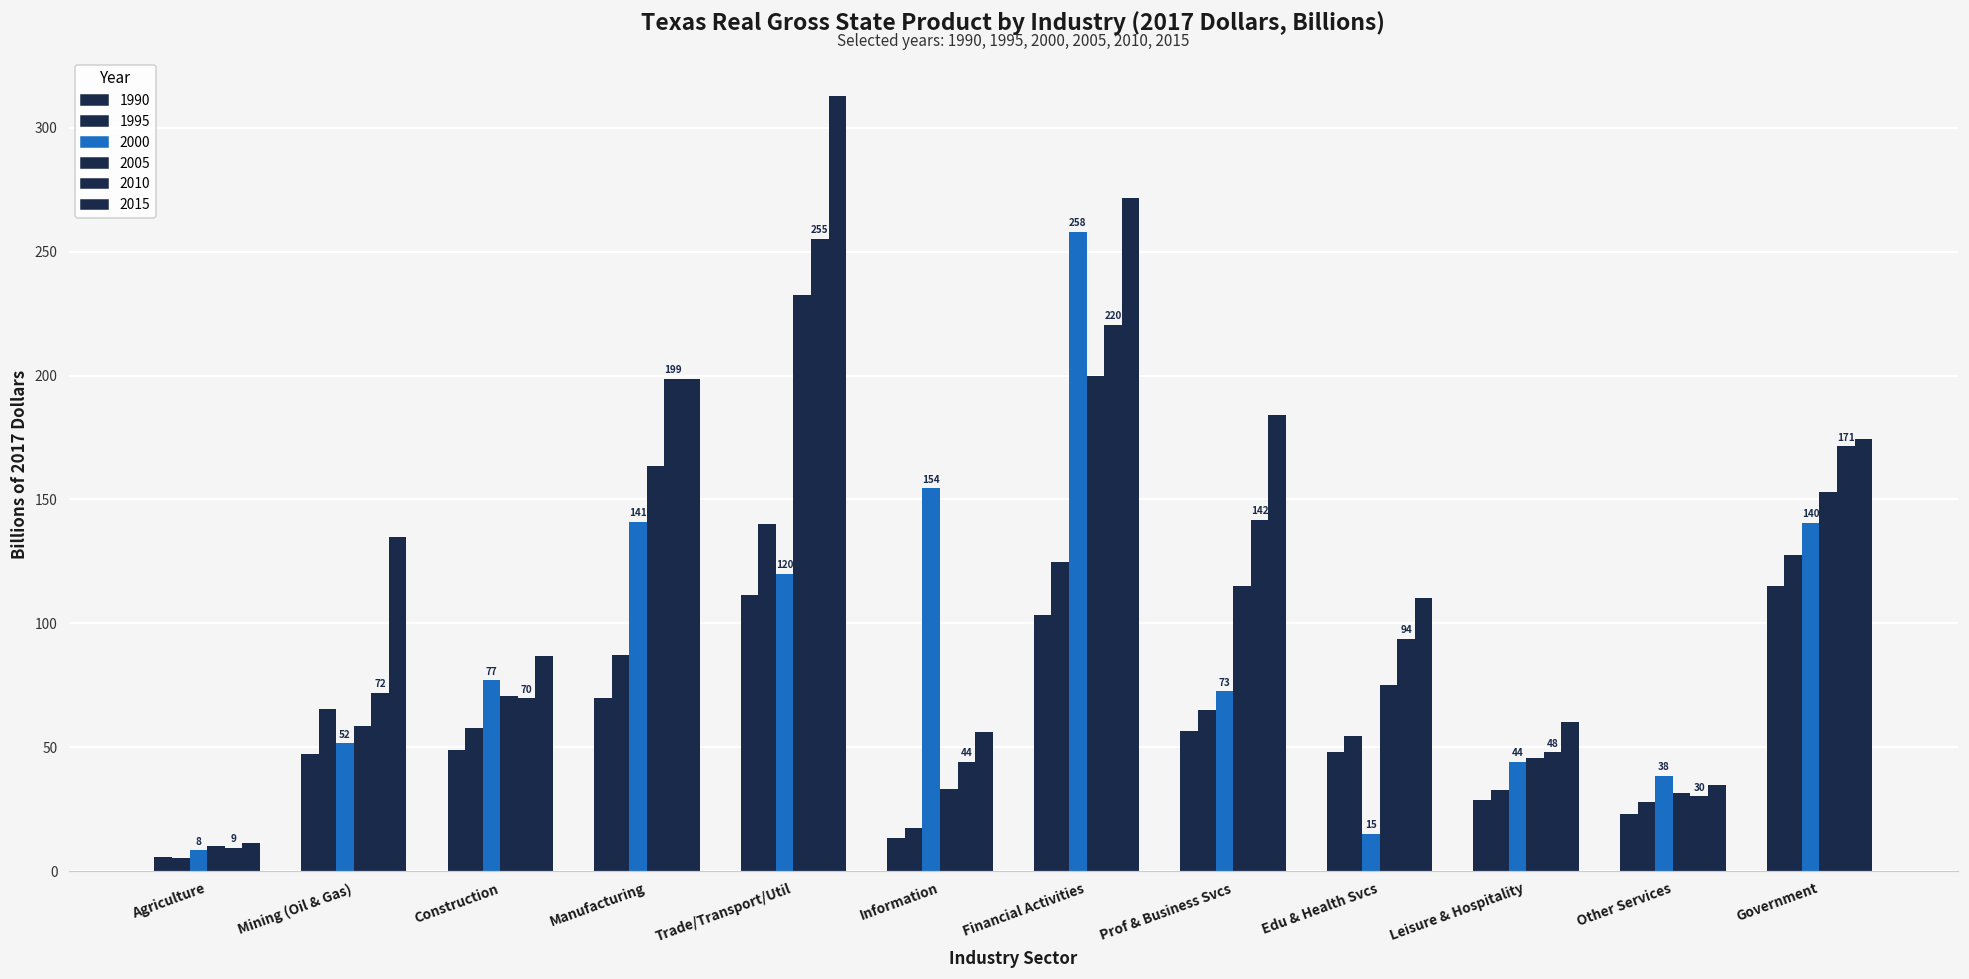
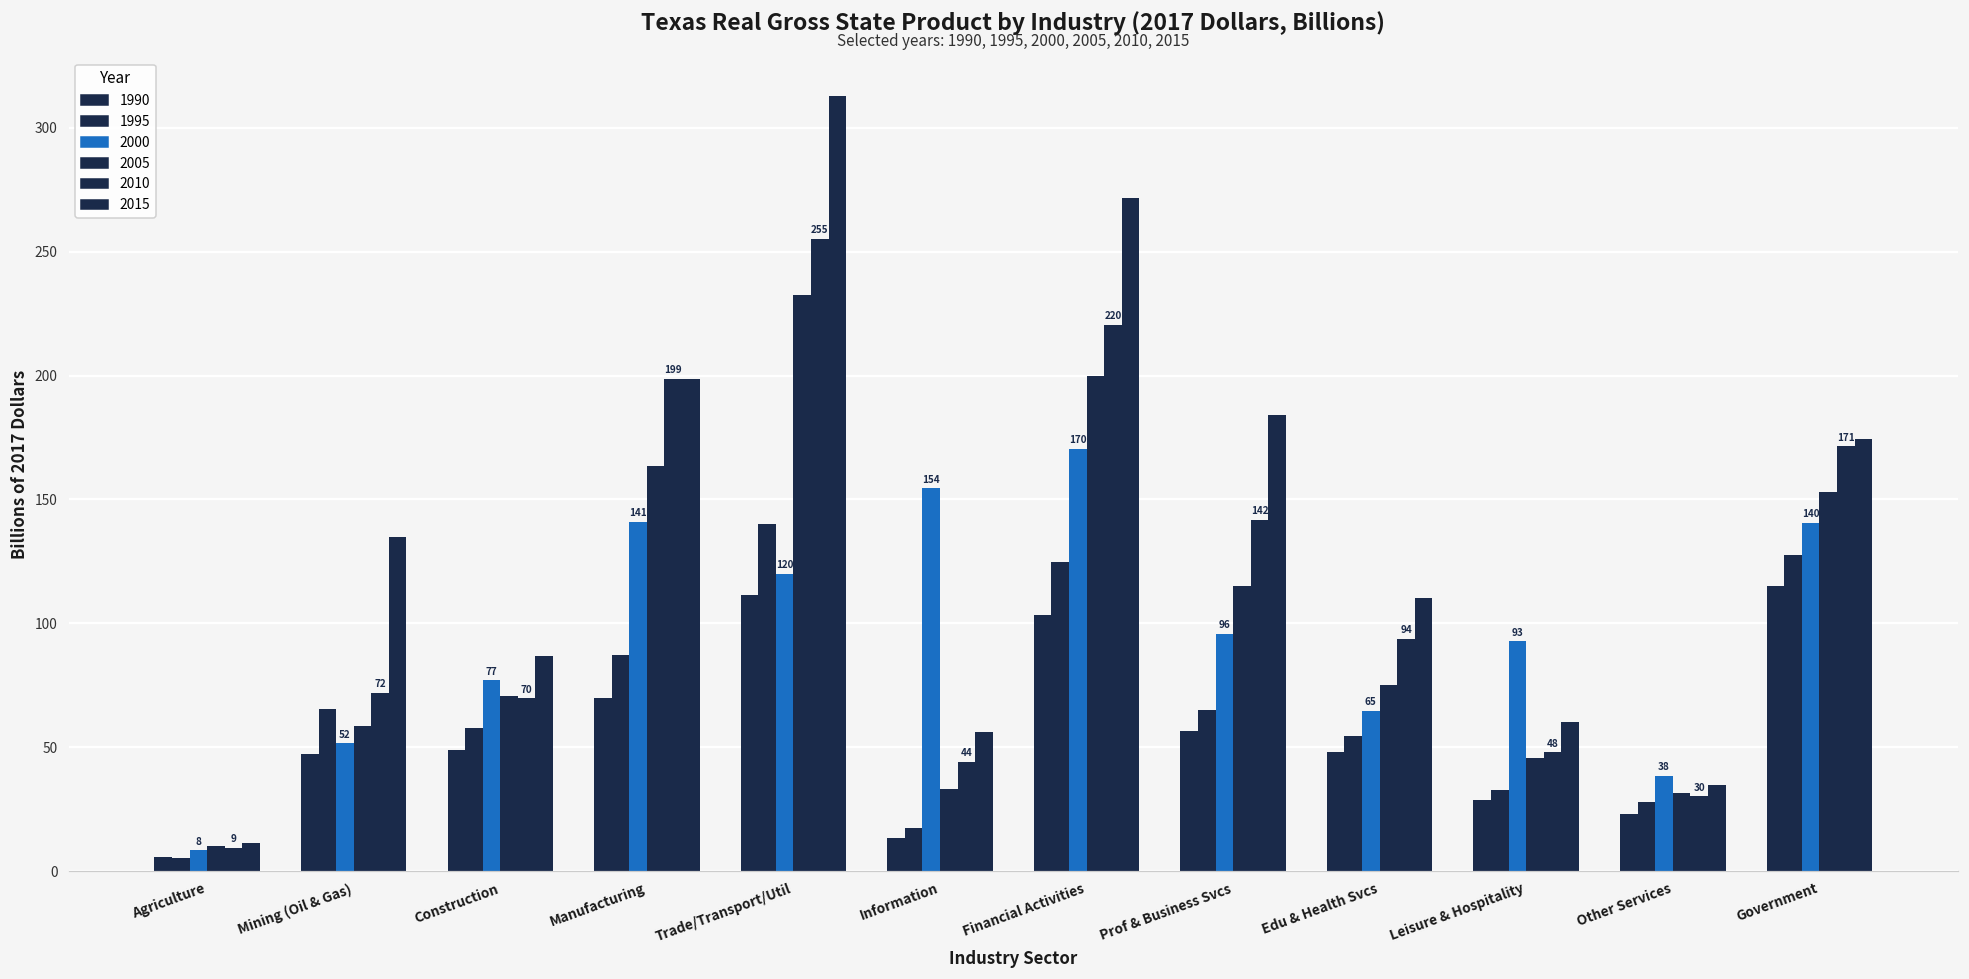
2000, Financial Activities: 258 -> 170
2000, Prof & Business Svcs: 73 -> 96
2000, Edu & Health Svcs: 15 -> 65
2000, Leisure & Hospitality: 44 -> 93
